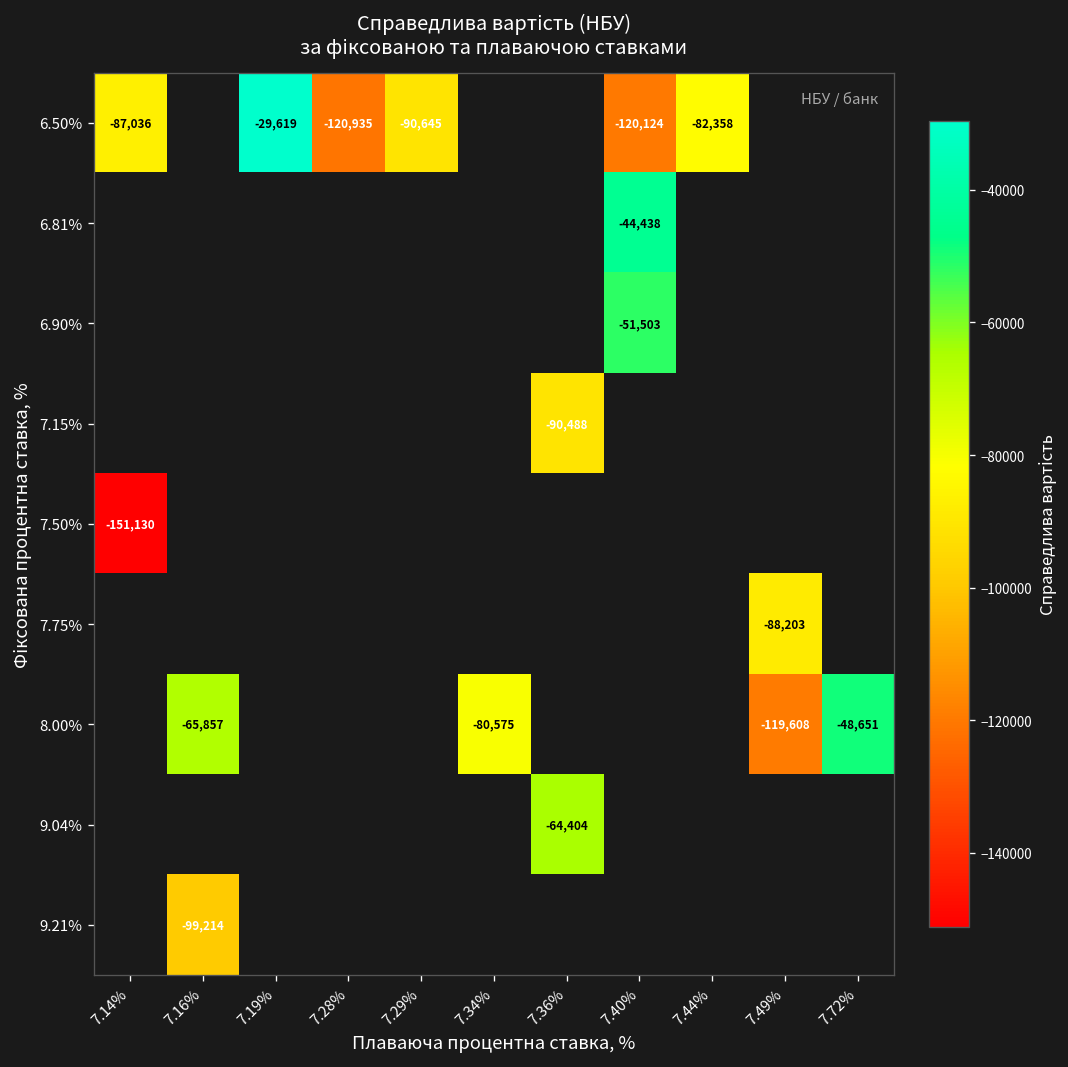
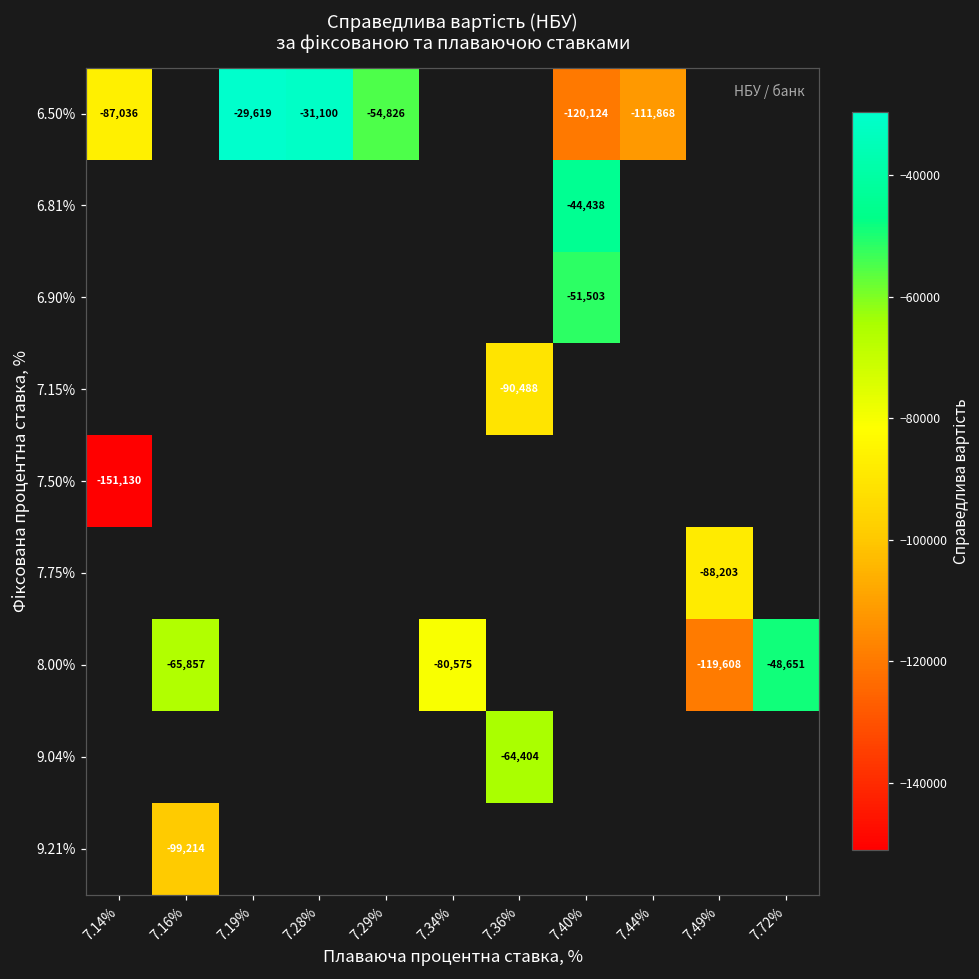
6.50%, 7.28%: -120,935 -> -31,100
6.50%, 7.29%: -90,645 -> -54,826
6.50%, 7.44%: -82,358 -> -111,868
